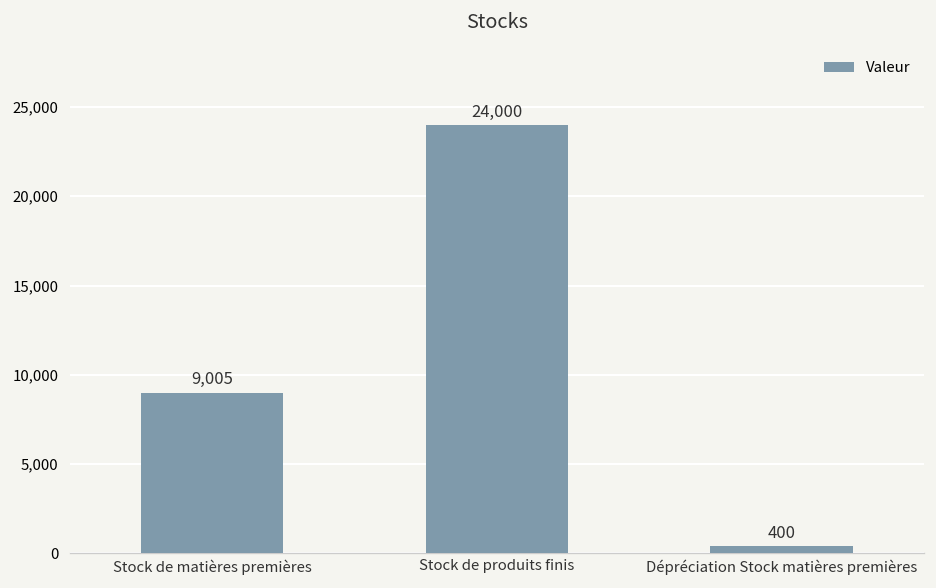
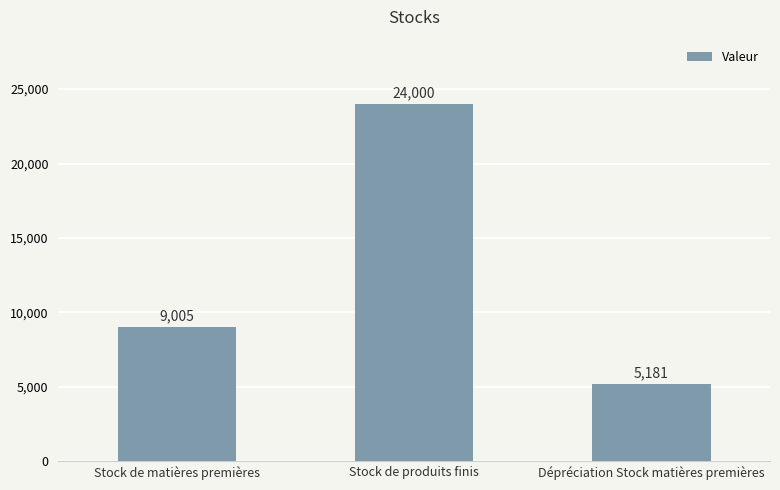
Dépréciation Stock matières premières: 400 -> 5,181
